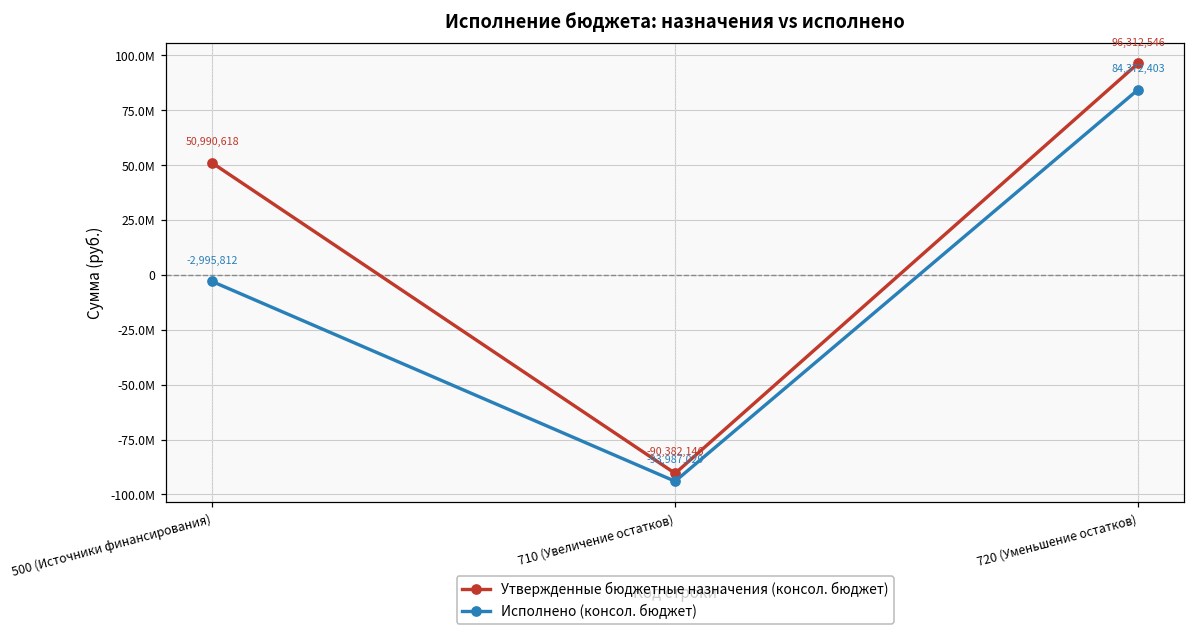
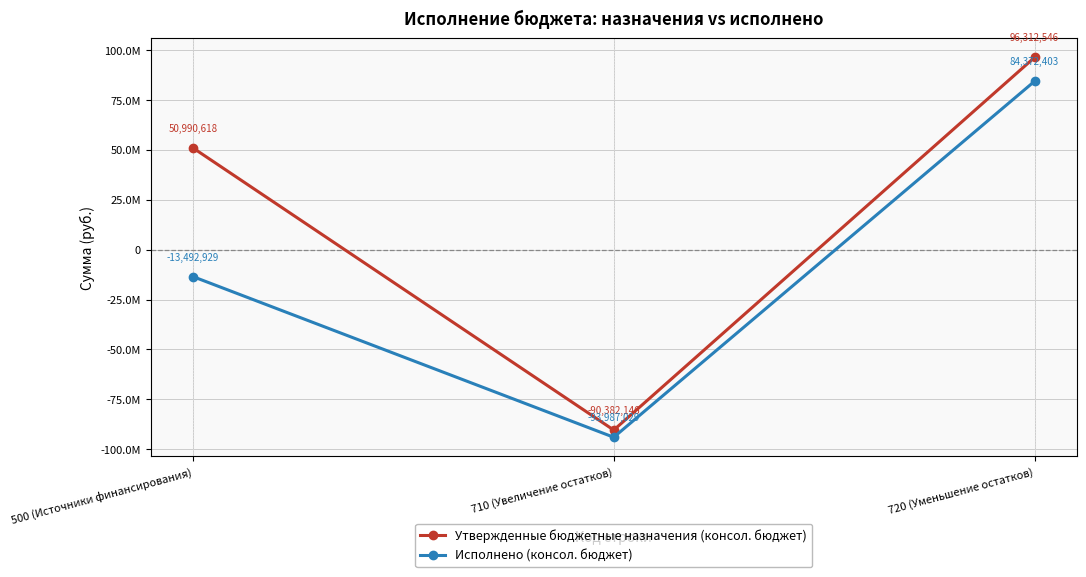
Исполнено (консол. бюджет), 500 (Источники финансирования): -2,995,812 -> -13,492,929
